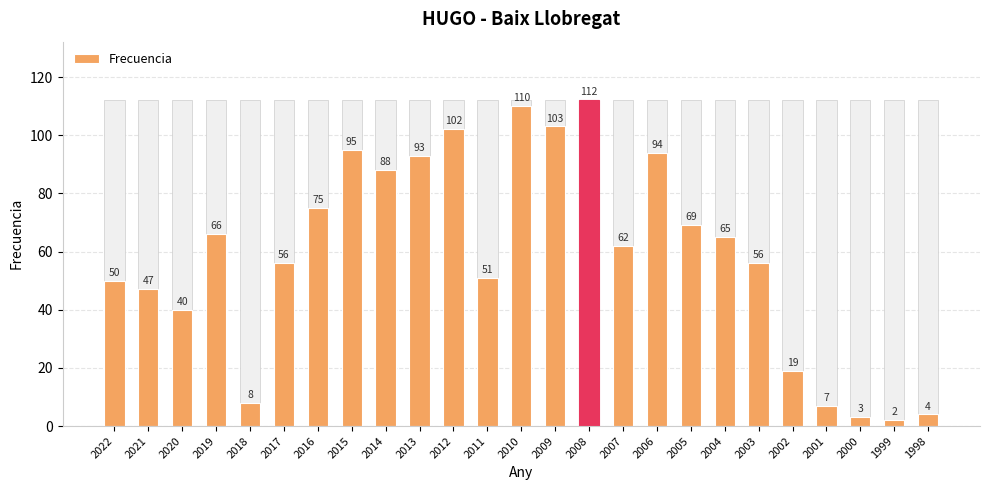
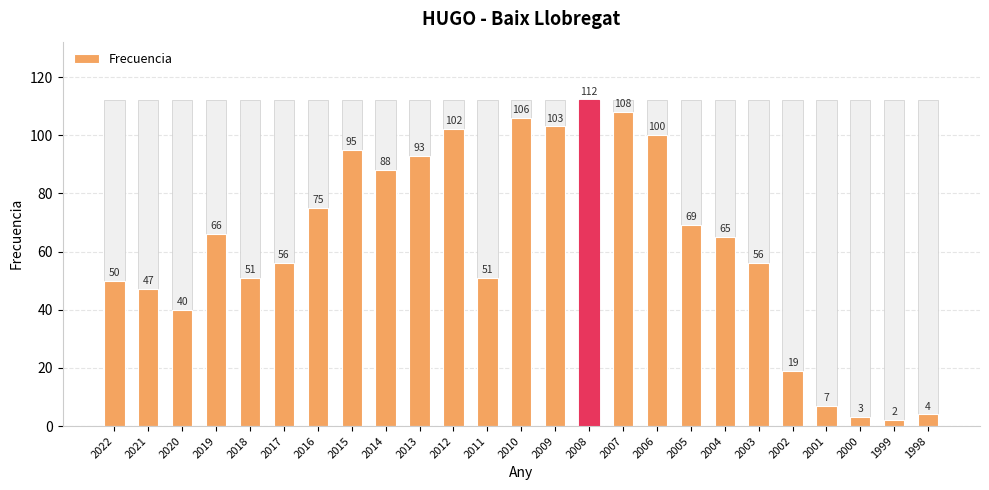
Frecuencia, 2018: 8 -> 51
Frecuencia, 2010: 110 -> 106
Frecuencia, 2007: 62 -> 108
Frecuencia, 2006: 94 -> 100
